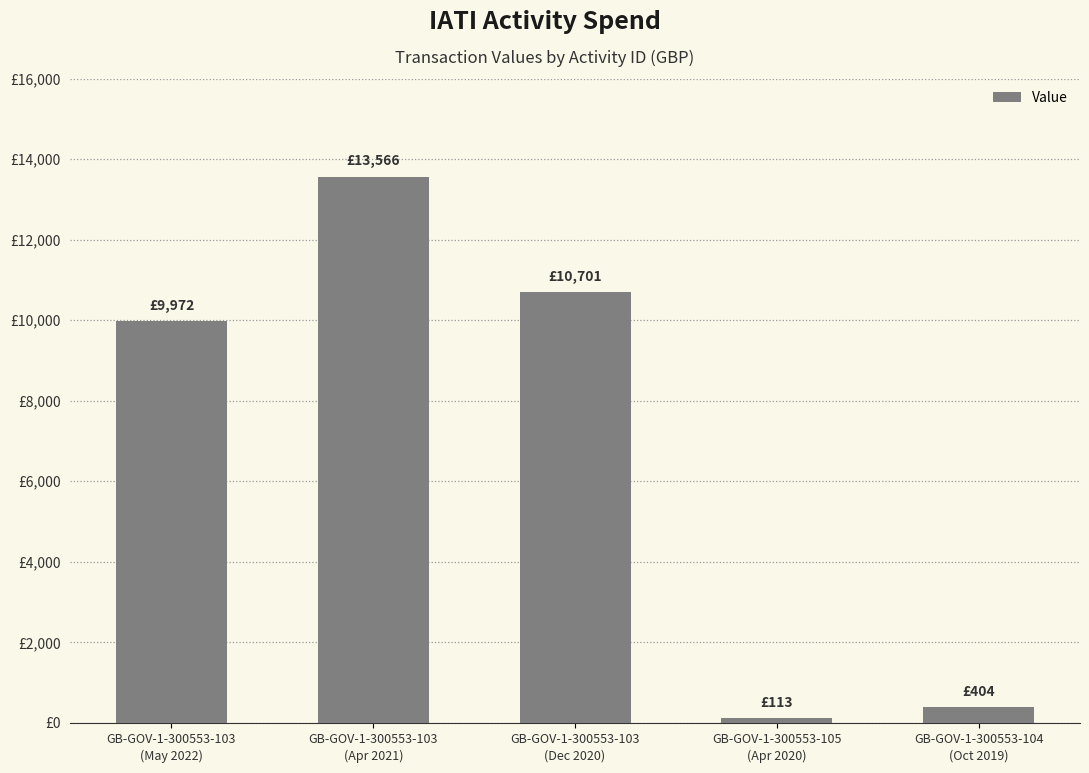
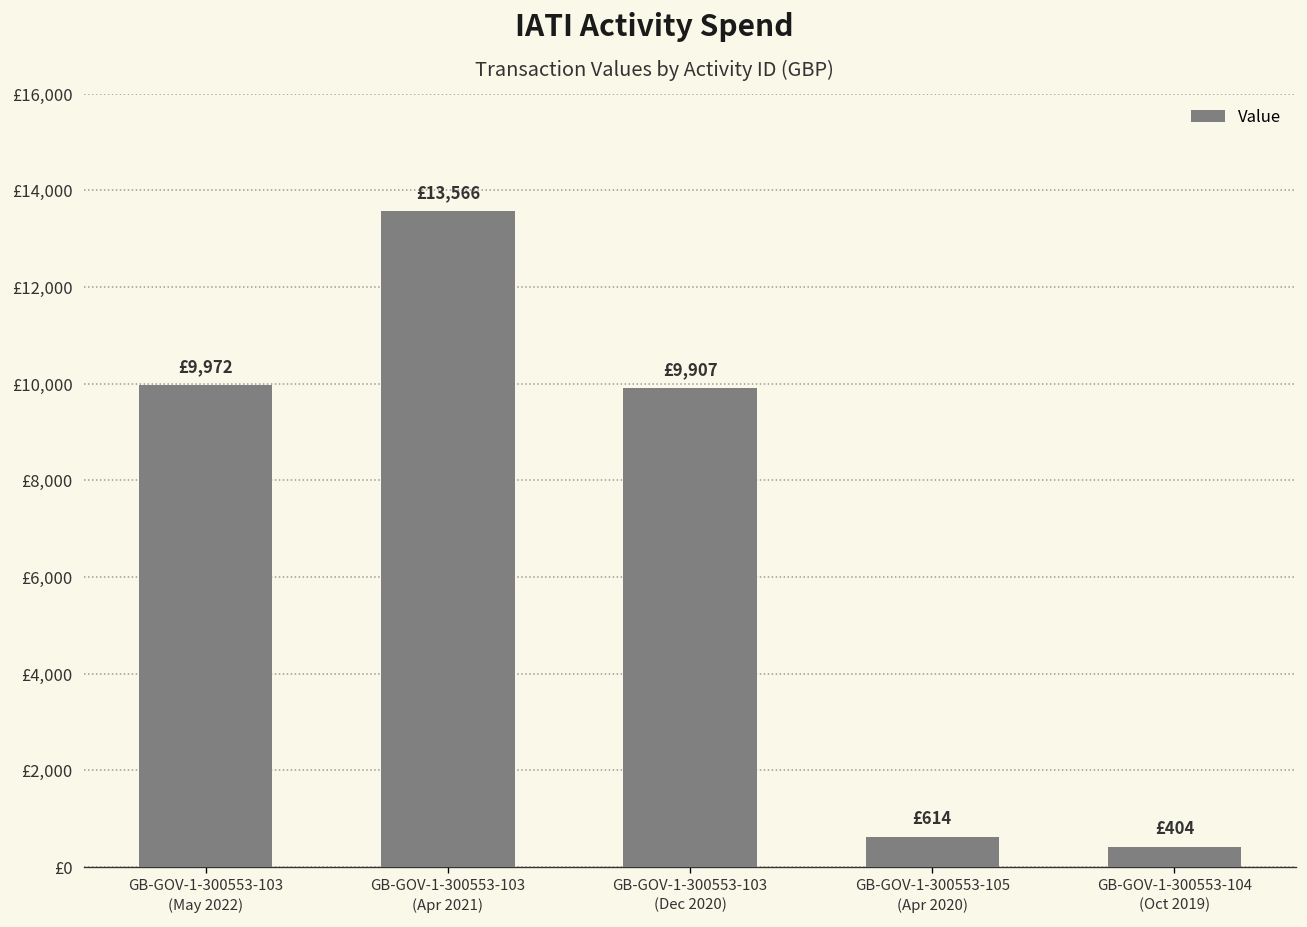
GB-GOV-1-300553-103 (Dec 2020): £10,701 -> £9,907
GB-GOV-1-300553-105 (Apr 2020): £113 -> £614
